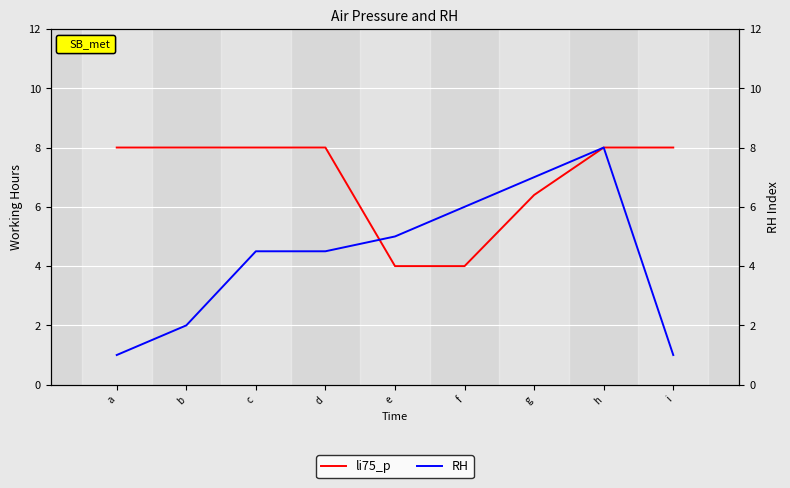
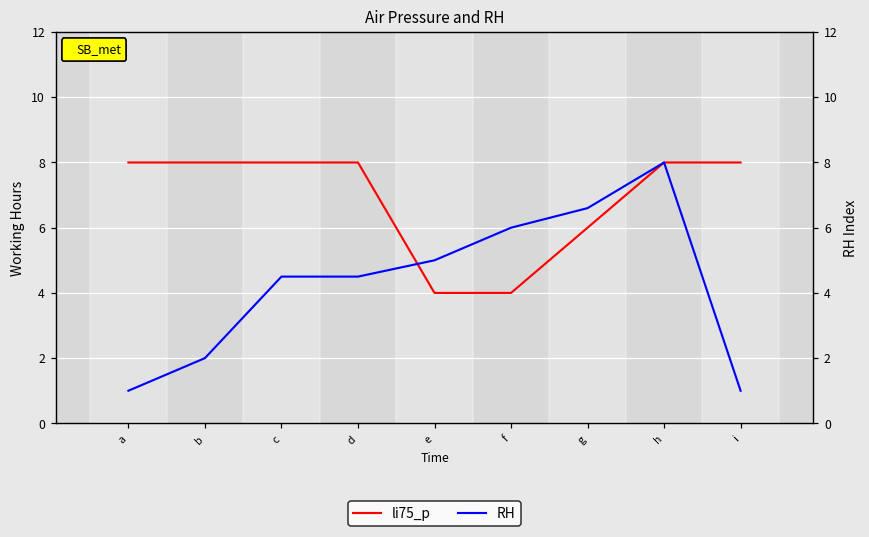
li75_p, g: 6.4 -> 6.0
RH, g: 7.0 -> 6.6
